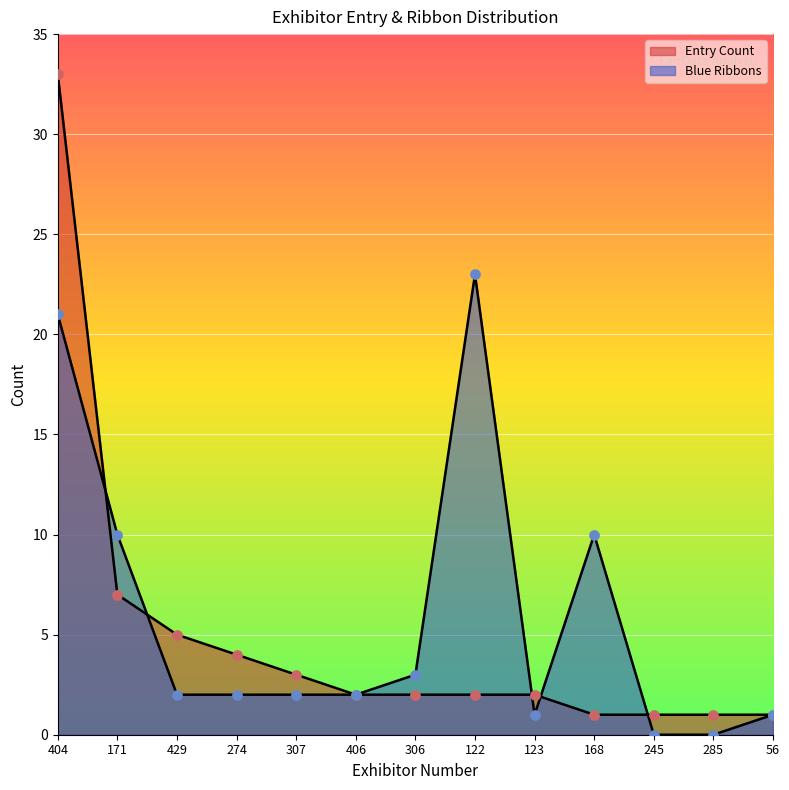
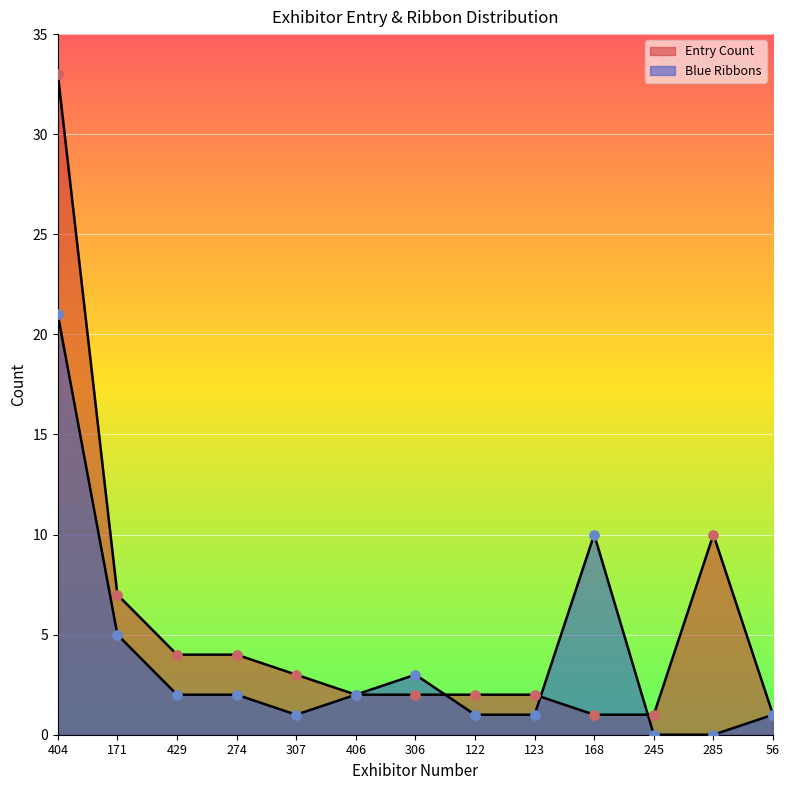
Blue Ribbons, 171: 10 -> 5
Entry Count, 429: 5 -> 4
Blue Ribbons, 307: 2 -> 1
Blue Ribbons, 122: 23 -> 1
Entry Count, 285: 1 -> 10
